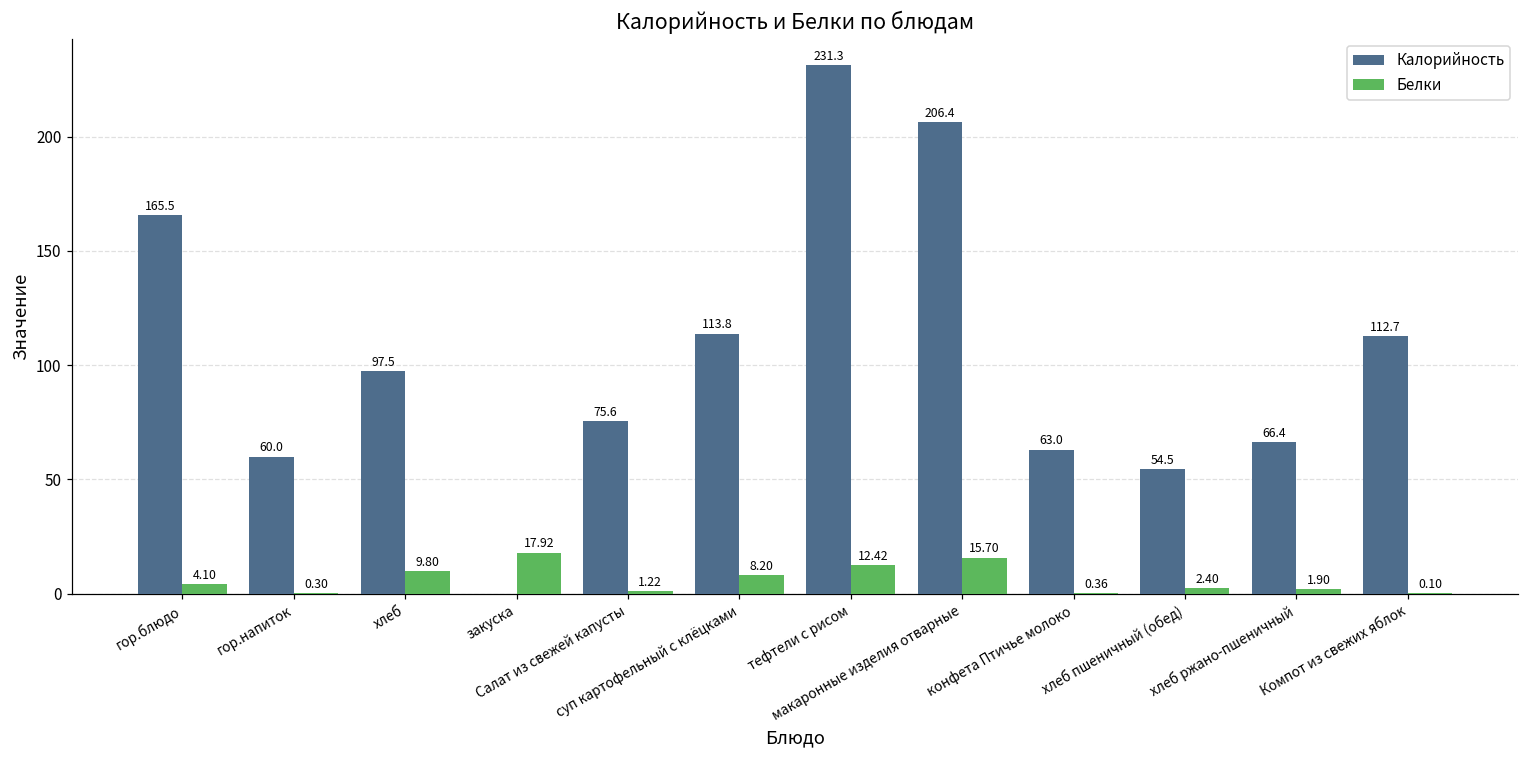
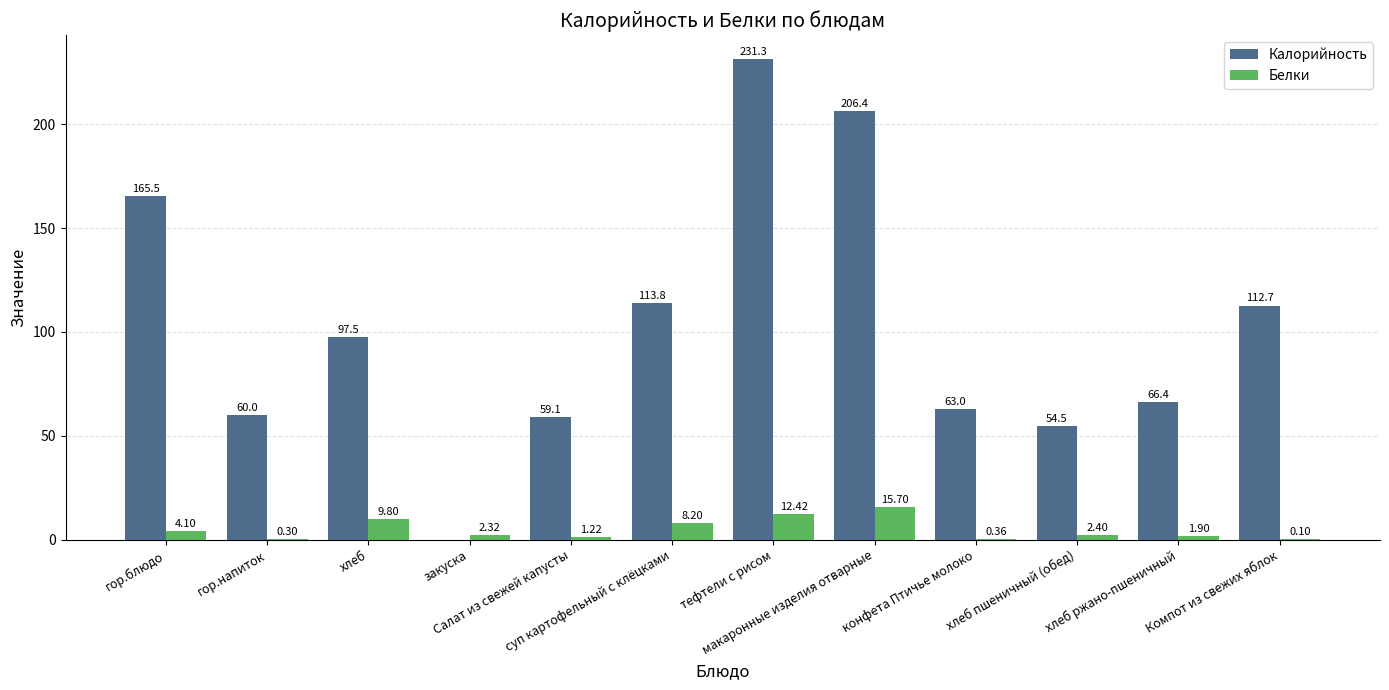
Белки, закуска: 17.92 -> 2.32
Калорийность, Салат из свежей капусты: 75.6 -> 59.1
